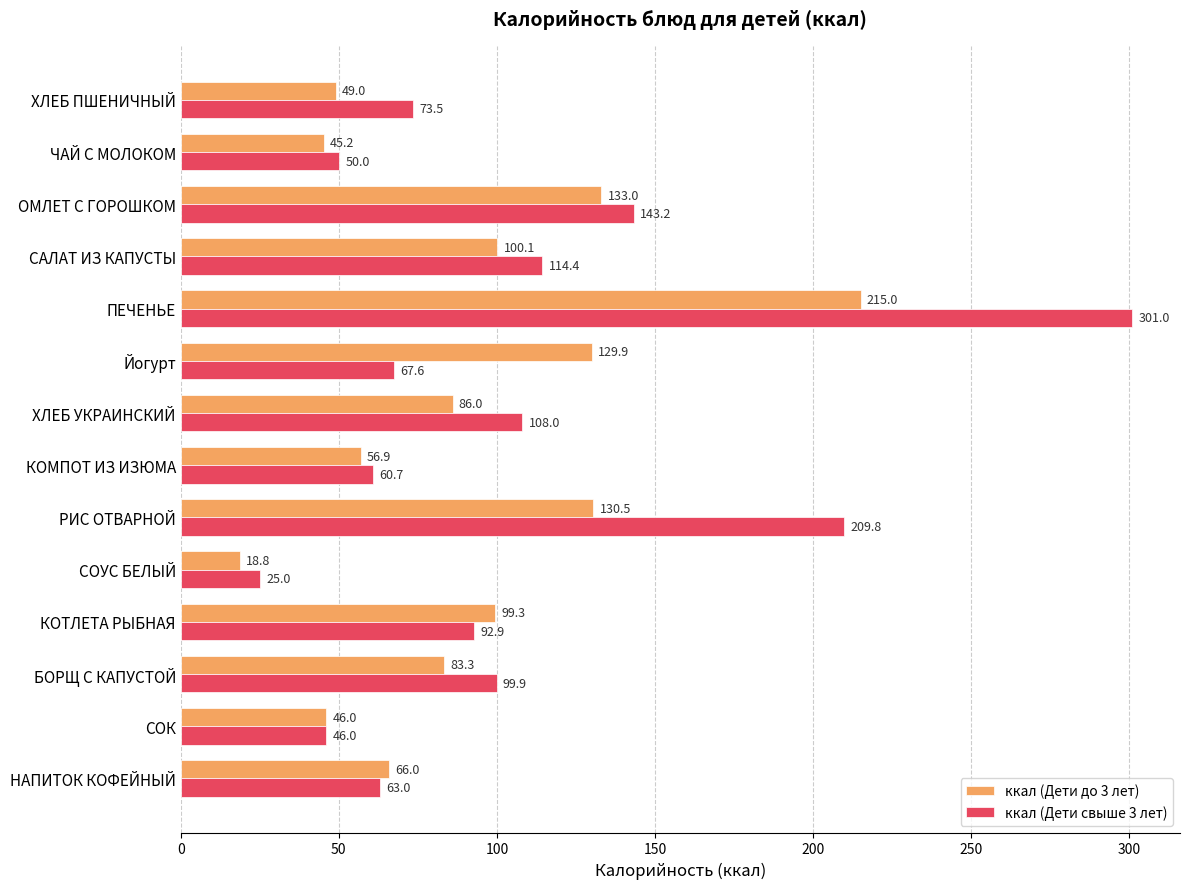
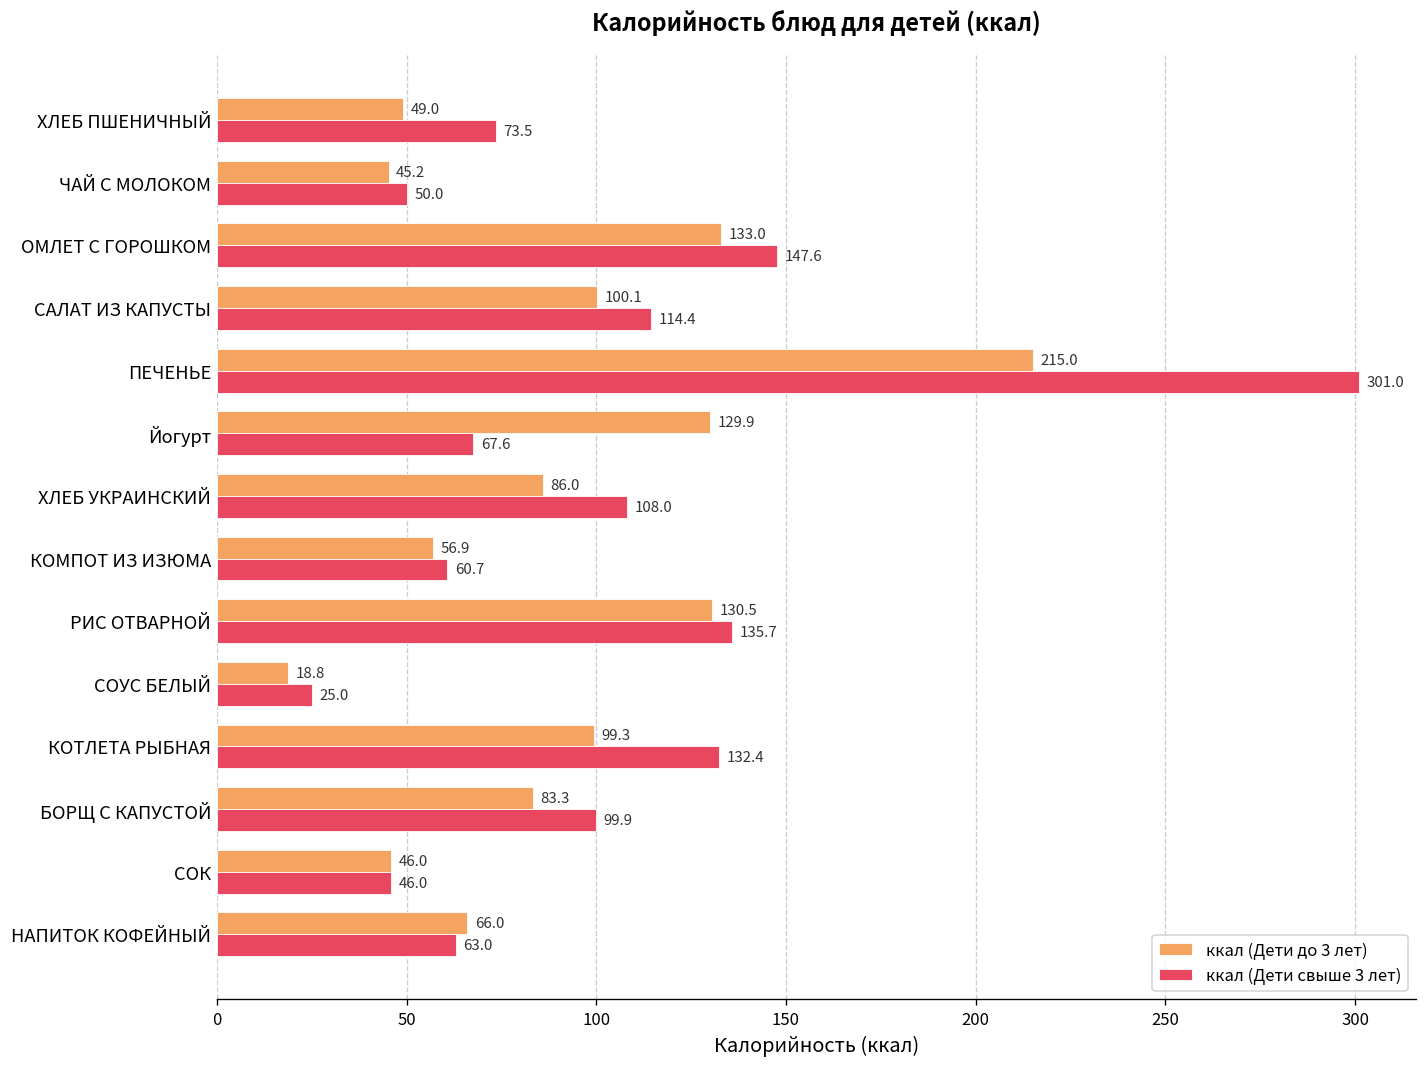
ккал (Дети свыше 3 лет), ОМЛЕТ С ГОРОШКОМ: 143.2 -> 147.6
ккал (Дети свыше 3 лет), РИС ОТВАРНОЙ: 209.8 -> 135.7
ккал (Дети свыше 3 лет), КОТЛЕТА РЫБНАЯ: 92.9 -> 132.4
